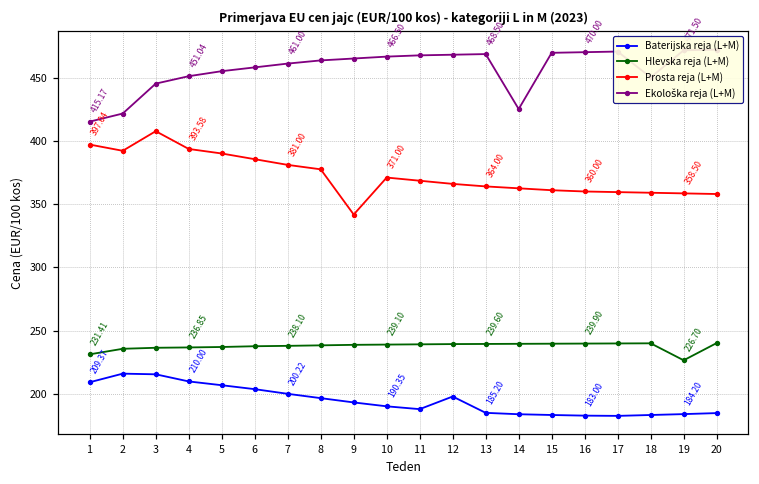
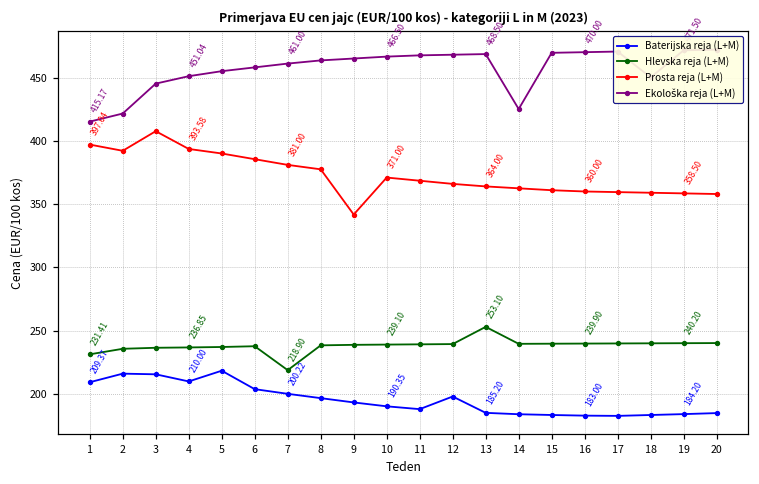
Baterijska reja (L+M), 5: 207 -> 218
Hlevska reja (L+M), 7: 238.10 -> 218.90
Hlevska reja (L+M), 13: 239.60 -> 253.10
Hlevska reja (L+M), 19: 226.70 -> 240.20
